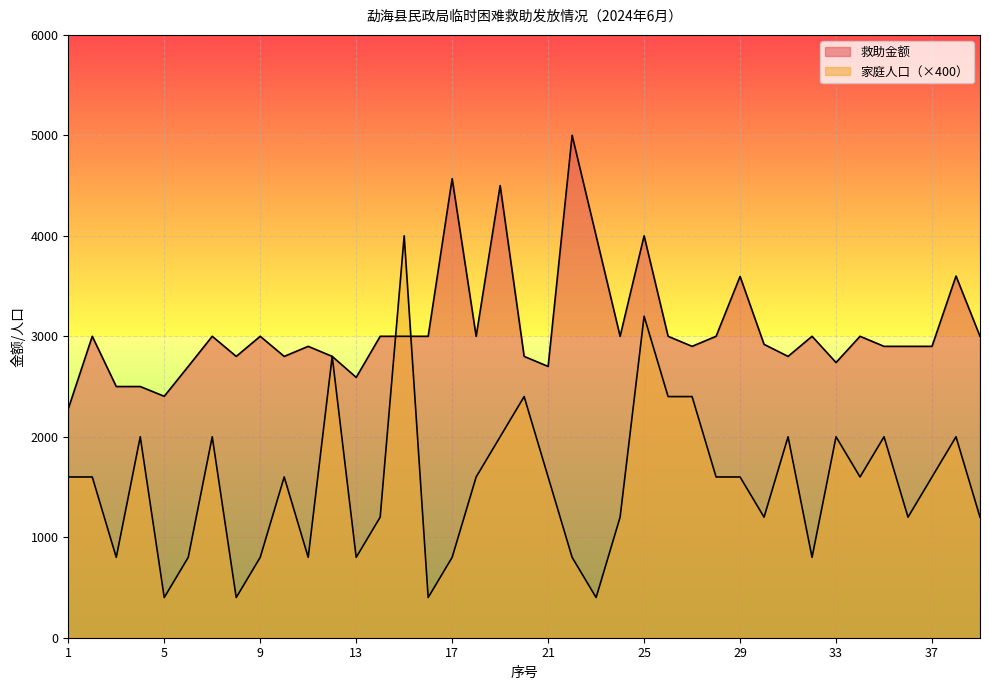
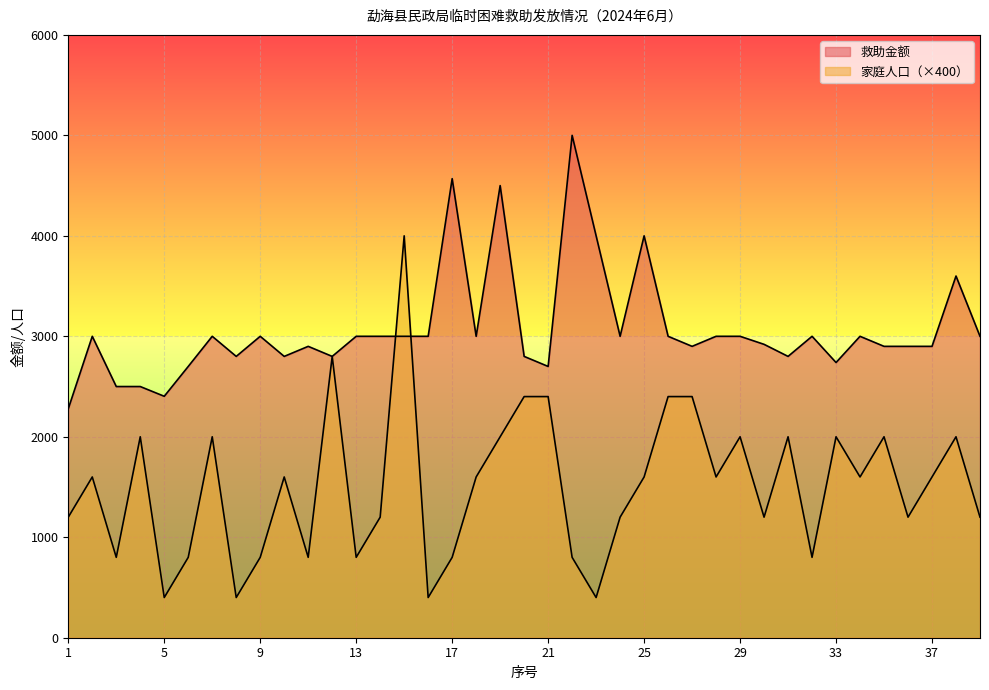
家庭人口（×400）, 1: 1600 -> 1200
救助金额, 13: 2590 -> 3000
家庭人口（×400）, 21: 1600 -> 2400
家庭人口（×400）, 25: 3200 -> 1600
救助金额, 29: 3600 -> 3000
家庭人口（×400）, 29: 1600 -> 2000
